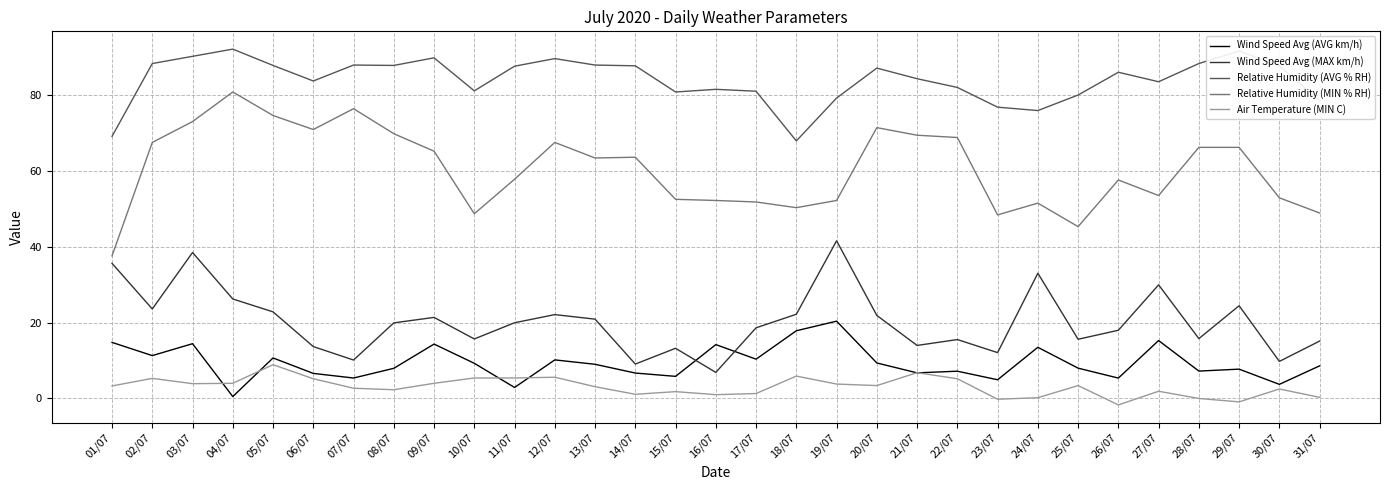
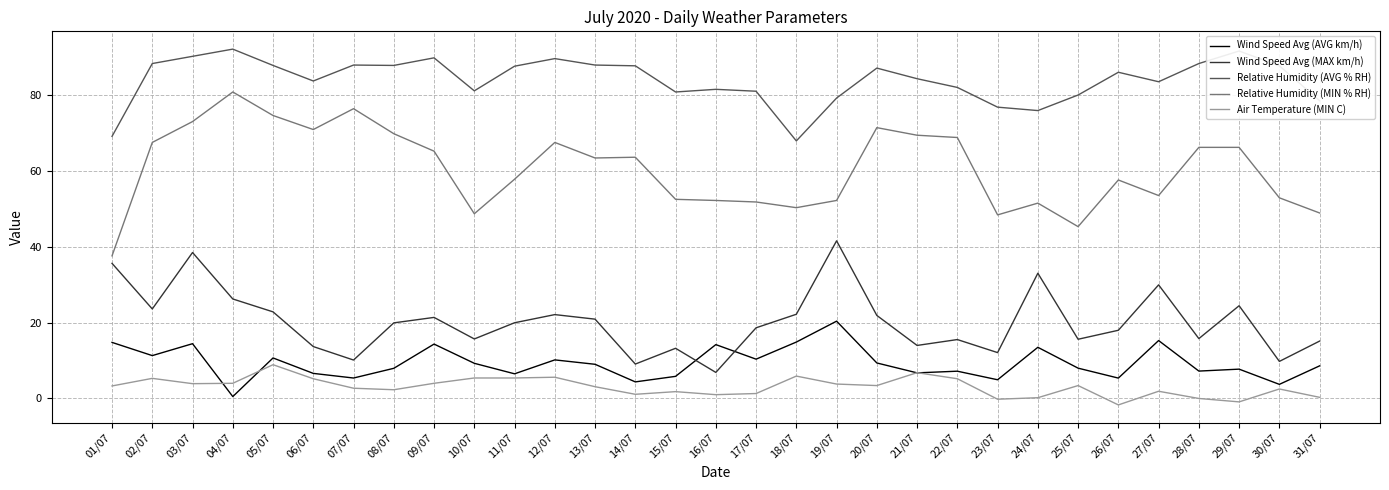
Wind Speed Avg (AVG km/h), 11/07: 3 -> 7
Wind Speed Avg (AVG km/h), 14/07: 7 -> 4
Wind Speed Avg (AVG km/h), 18/07: 18 -> 15
